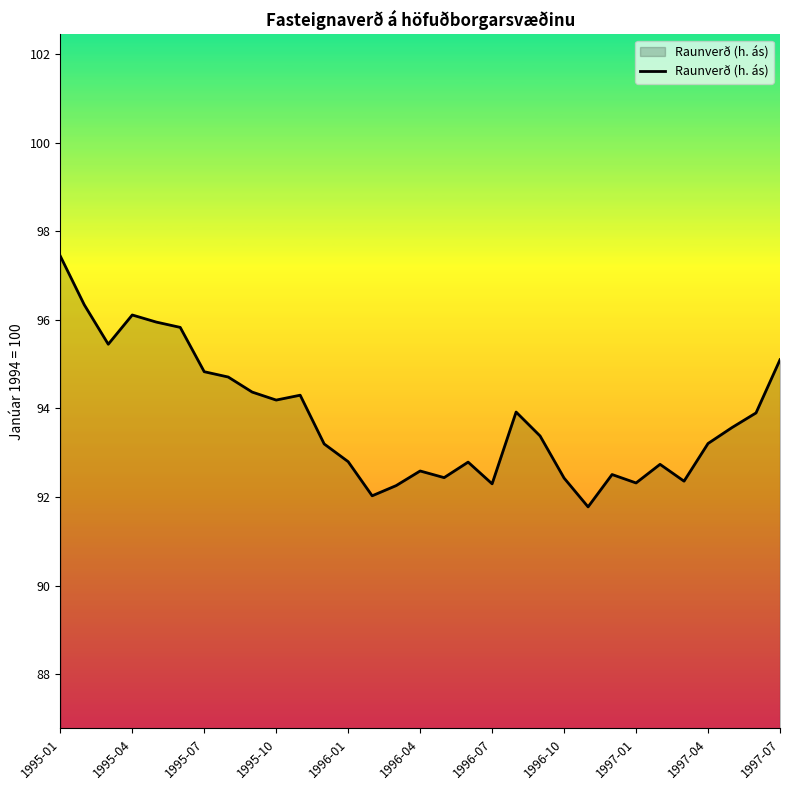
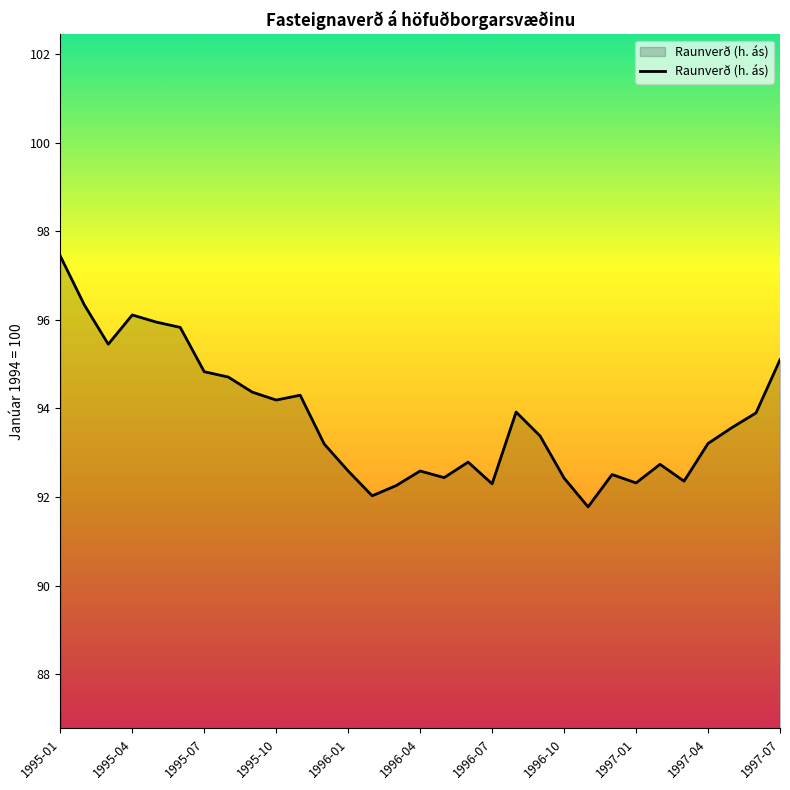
1996-01: 92.8 -> 92.6
